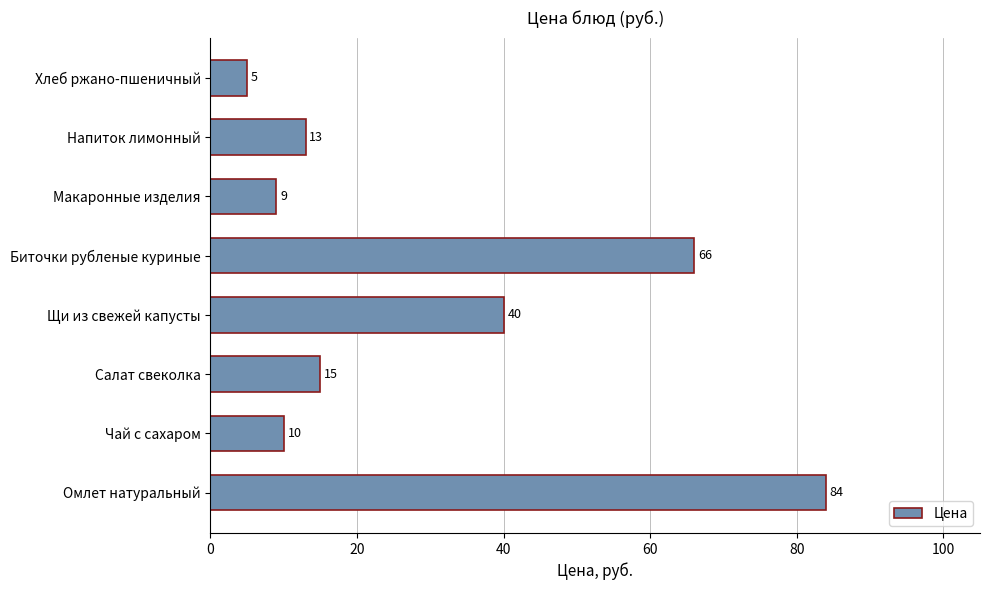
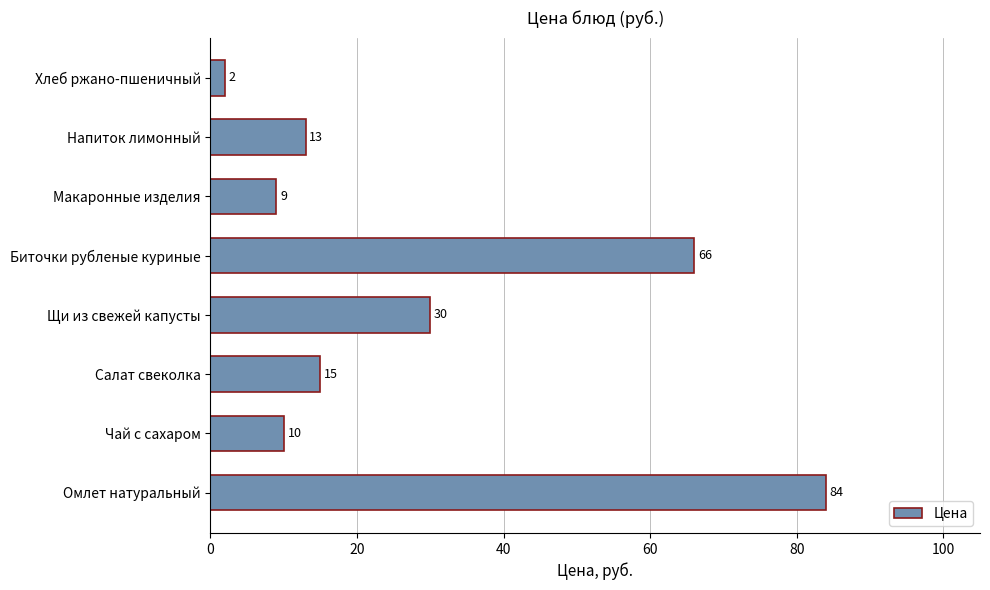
Хлеб ржано-пшеничный: 5 -> 2
Щи из свежей капусты: 40 -> 30
